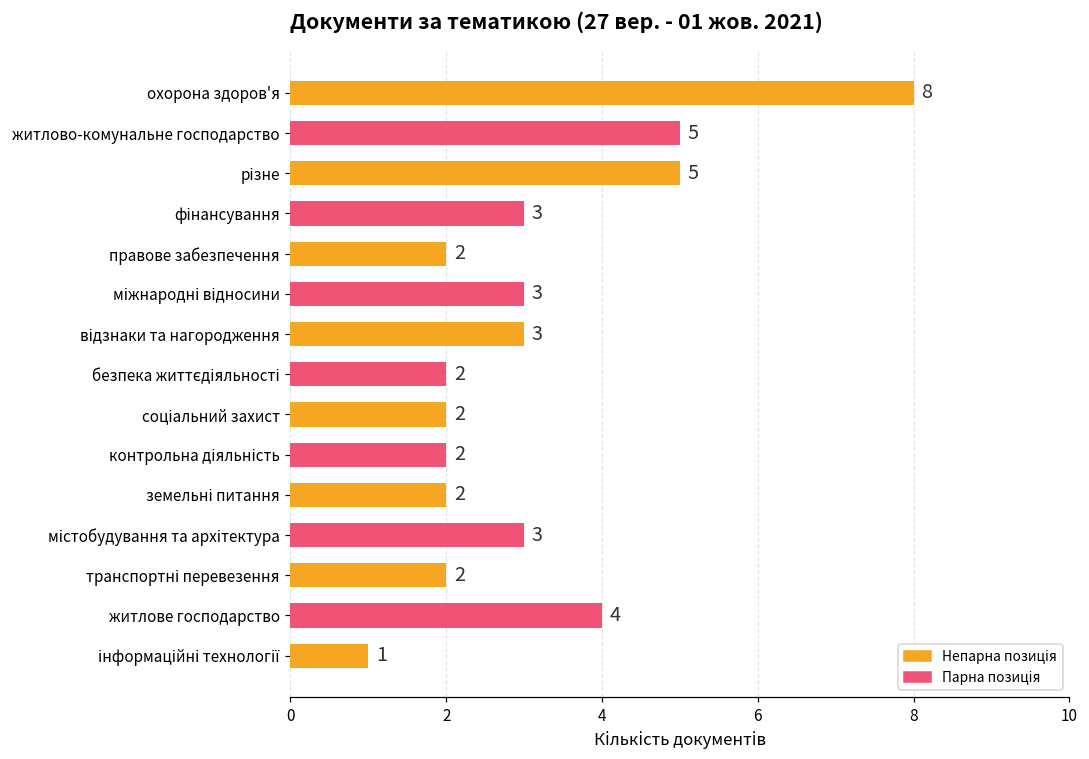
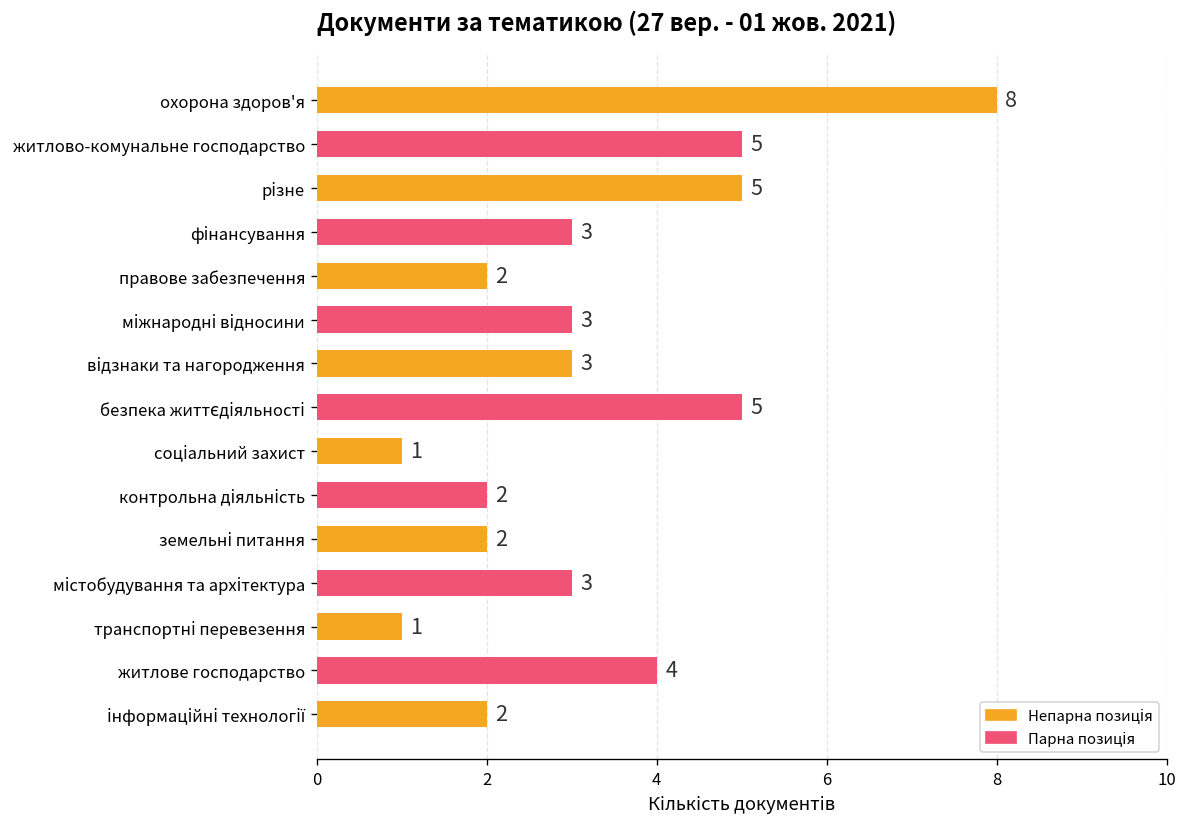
безпека життєдіяльності: 2 -> 5
соціальний захист: 2 -> 1
транспортні перевезення: 2 -> 1
інформаційні технології: 1 -> 2
